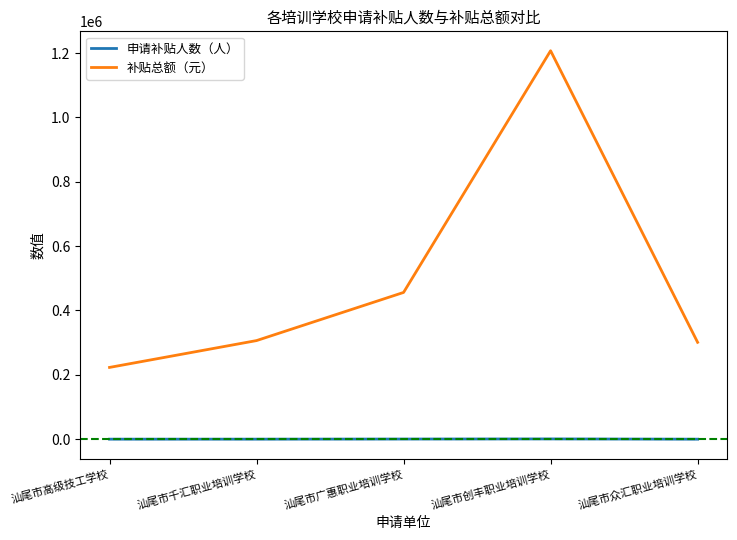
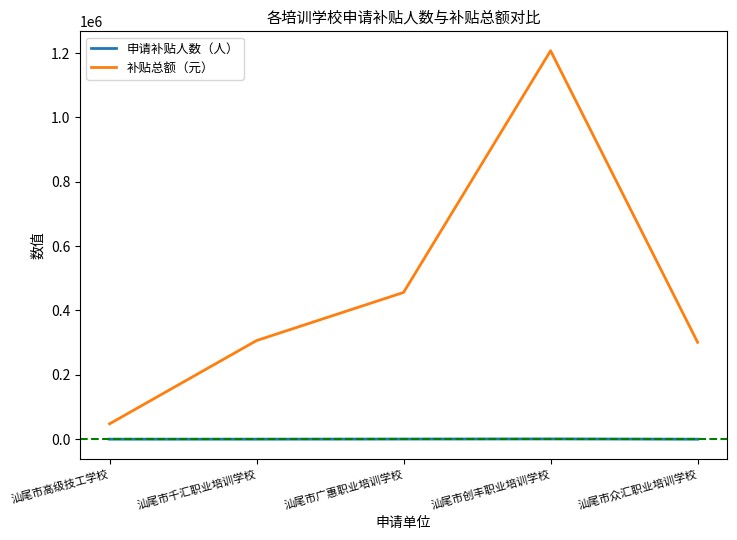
补贴总额（元）, 汕尾市高级技工学校: 220000 -> 50000
